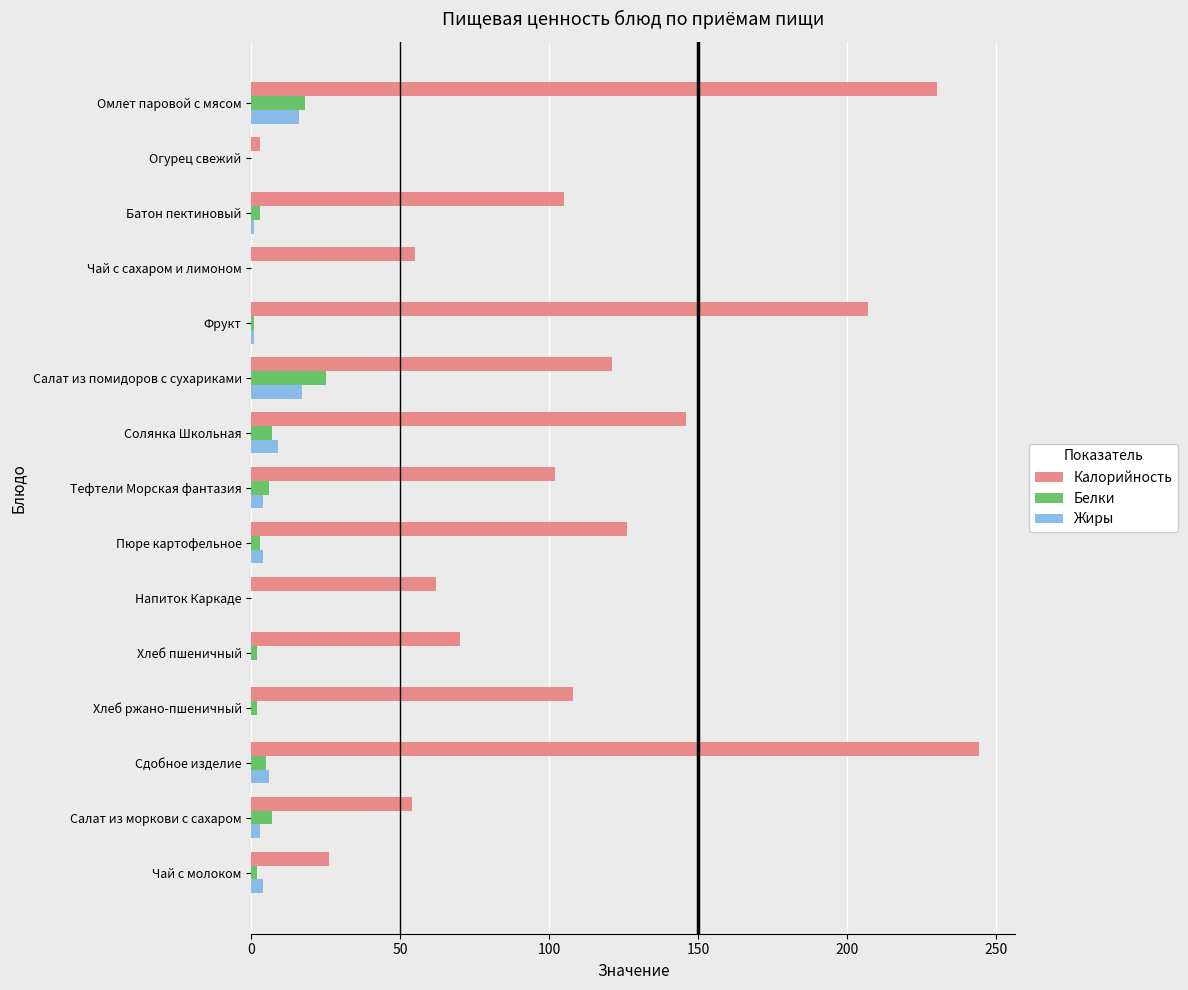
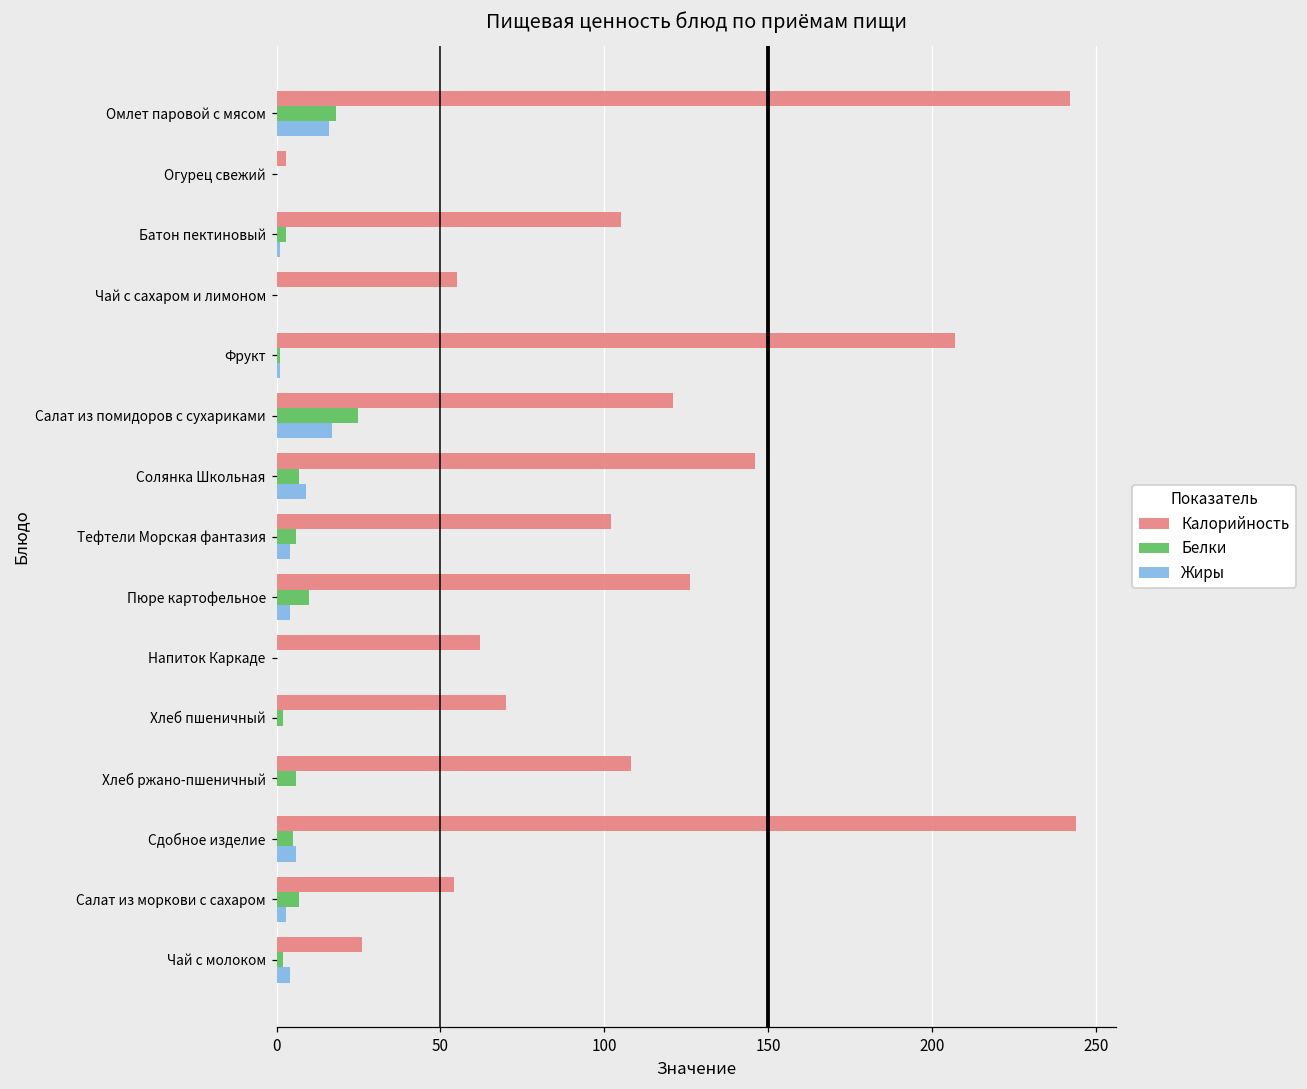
Калорийность, Омлет паровой с мясом: 230 -> 242
Белки, Пюре картофельное: 3 -> 10
Белки, Хлеб ржано-пшеничный: 2 -> 6
